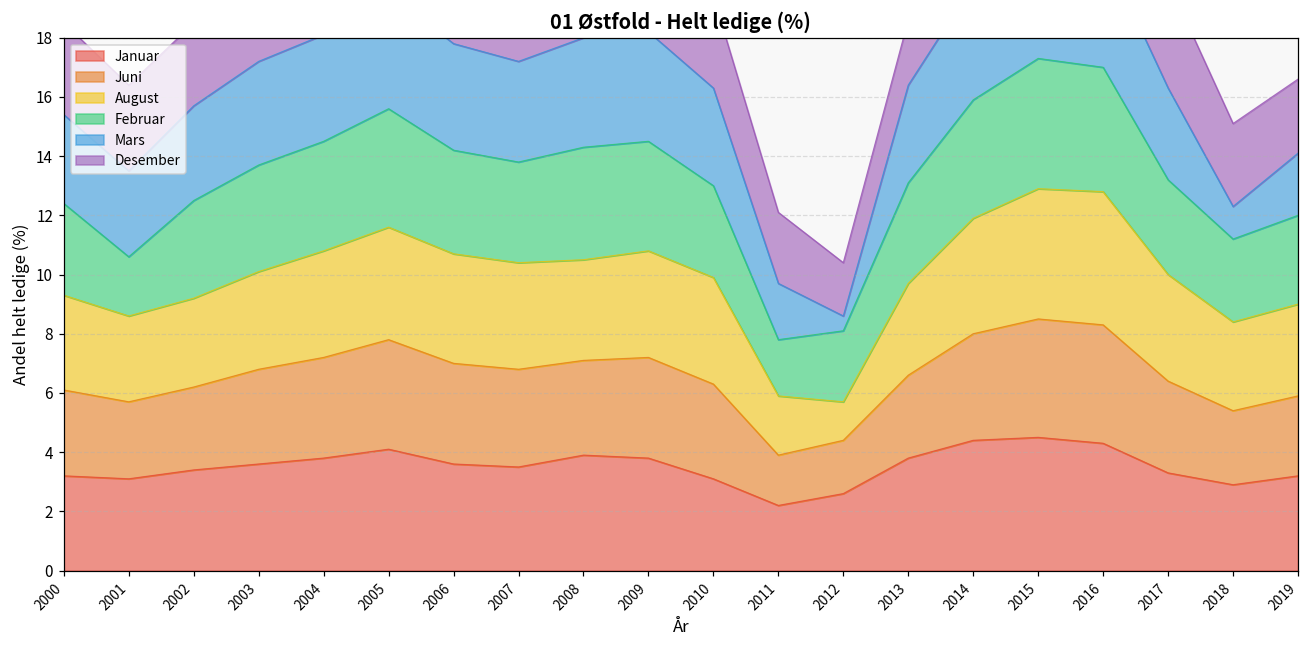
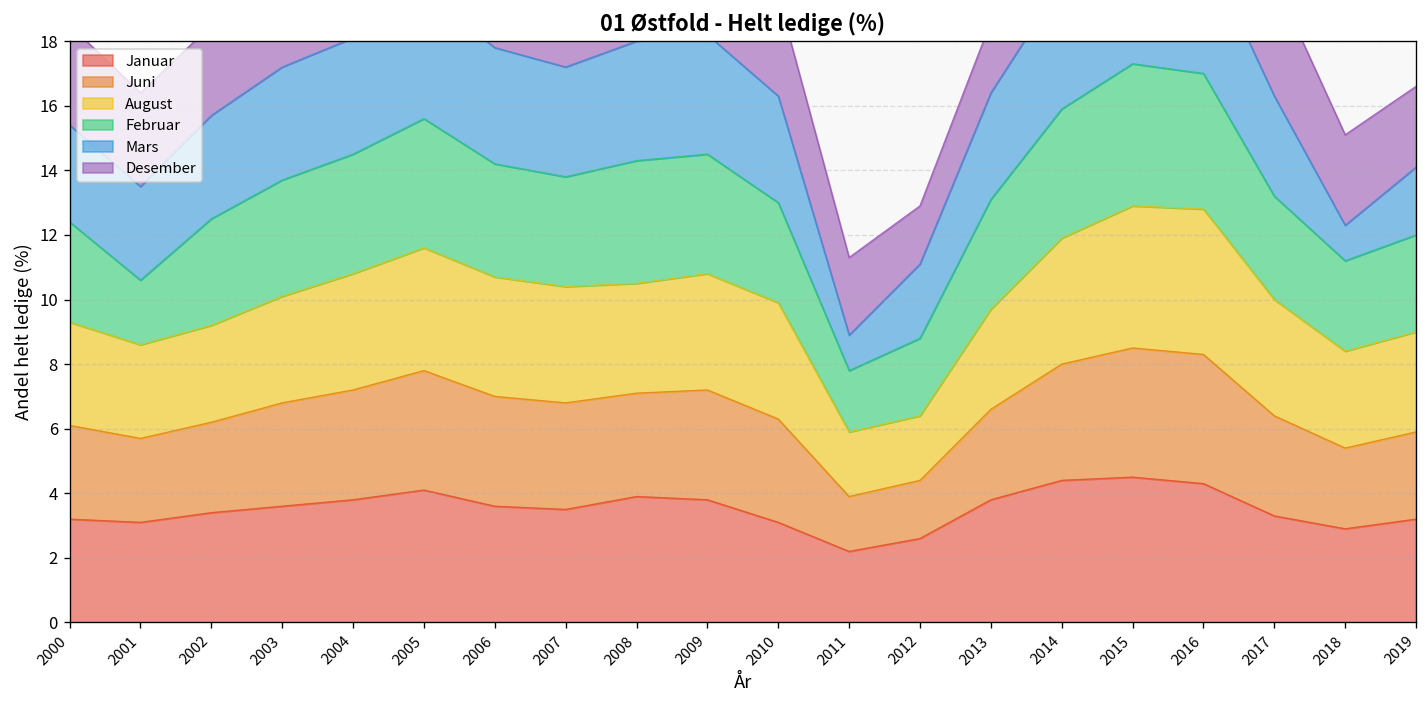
Mars, 2011: 1.9 -> 1.1
August, 2012: 1.3 -> 2.0
Mars, 2012: 0.5 -> 2.3
